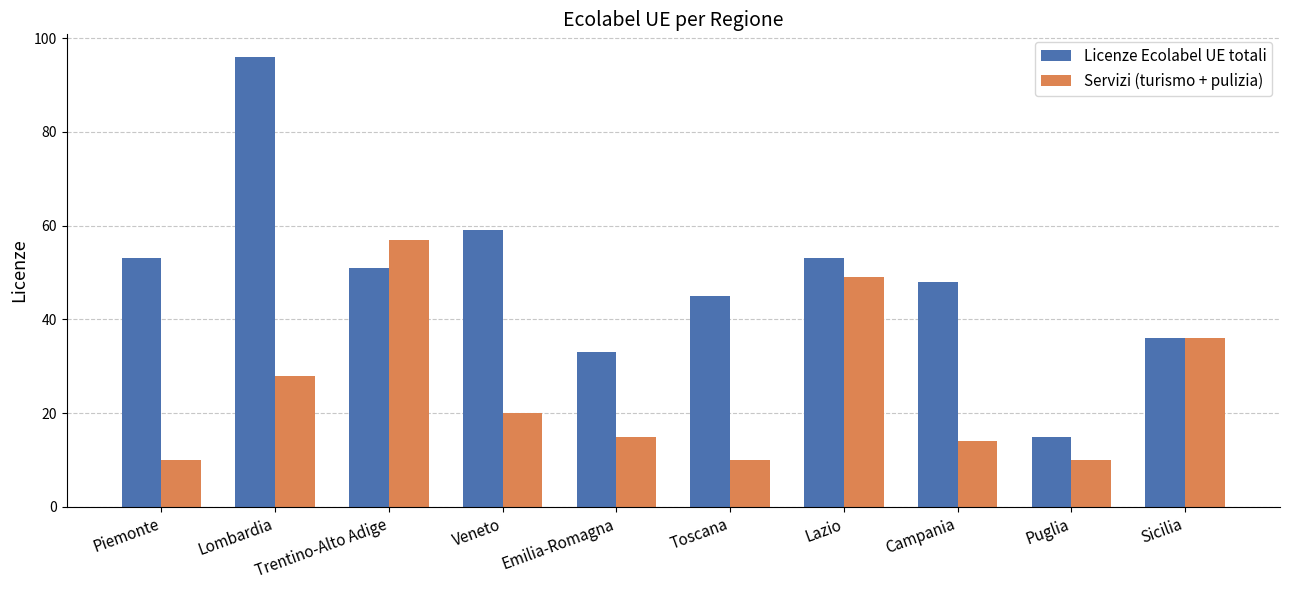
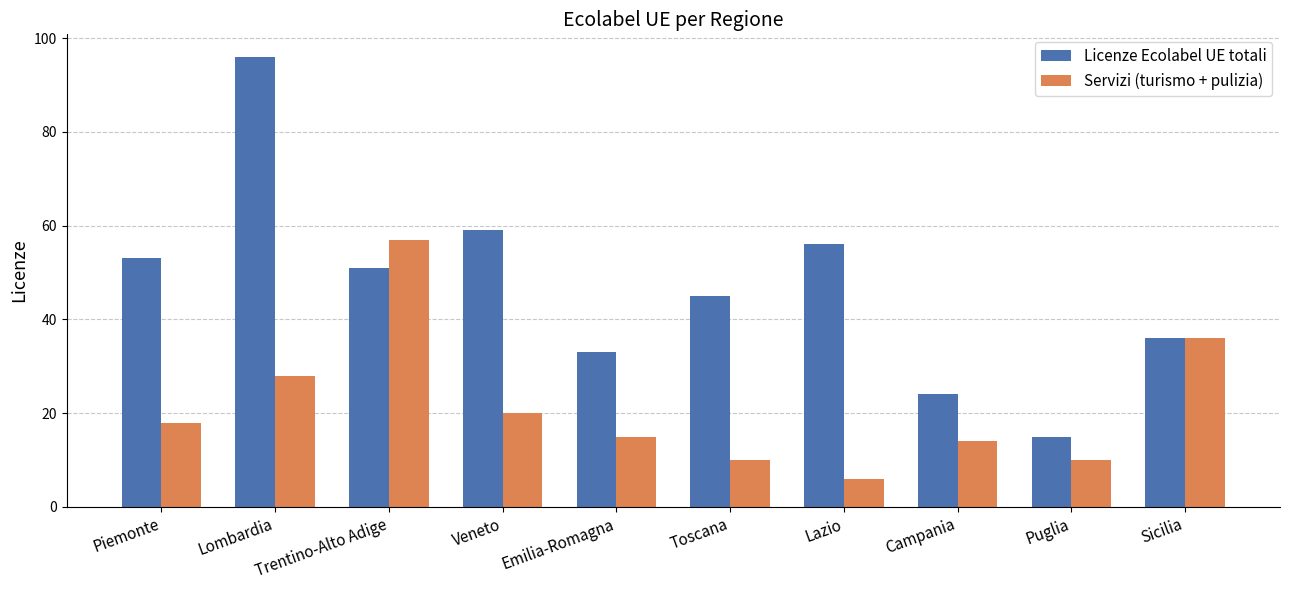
Servizi (turismo + pulizia), Piemonte: 10 -> 18
Licenze Ecolabel UE totali, Lazio: 53 -> 56
Servizi (turismo + pulizia), Lazio: 49 -> 6
Licenze Ecolabel UE totali, Campania: 48 -> 24
